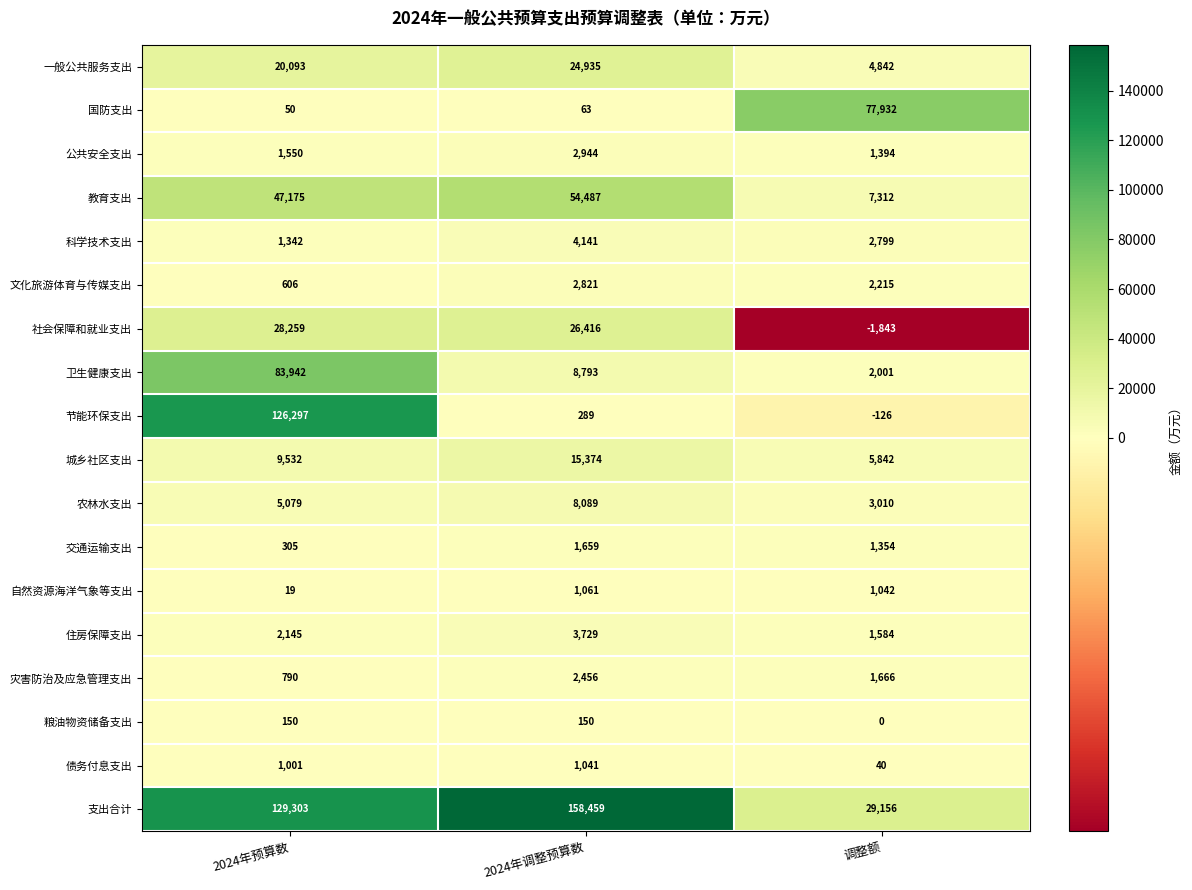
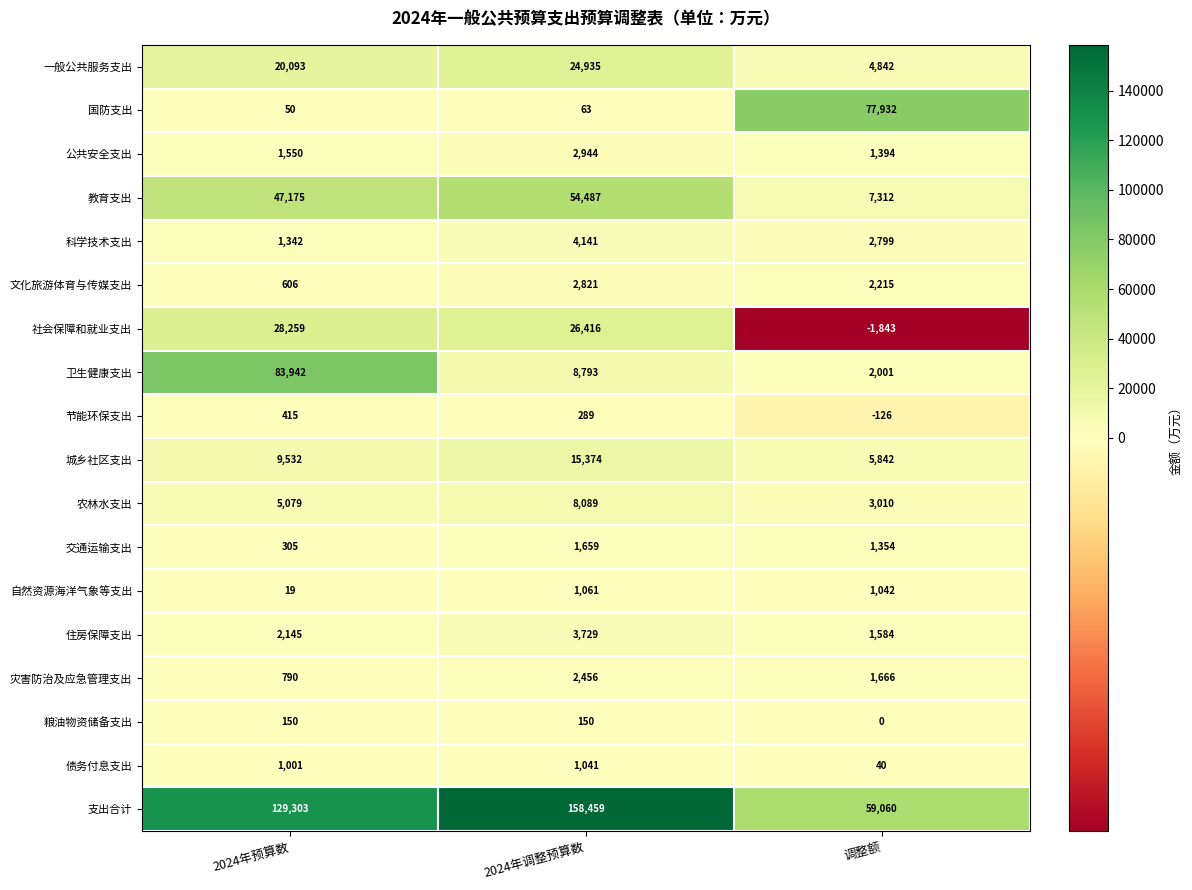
节能环保支出, 2024年预算数: 126,297 -> 415
支出合计, 调整额: 29,156 -> 59,060
